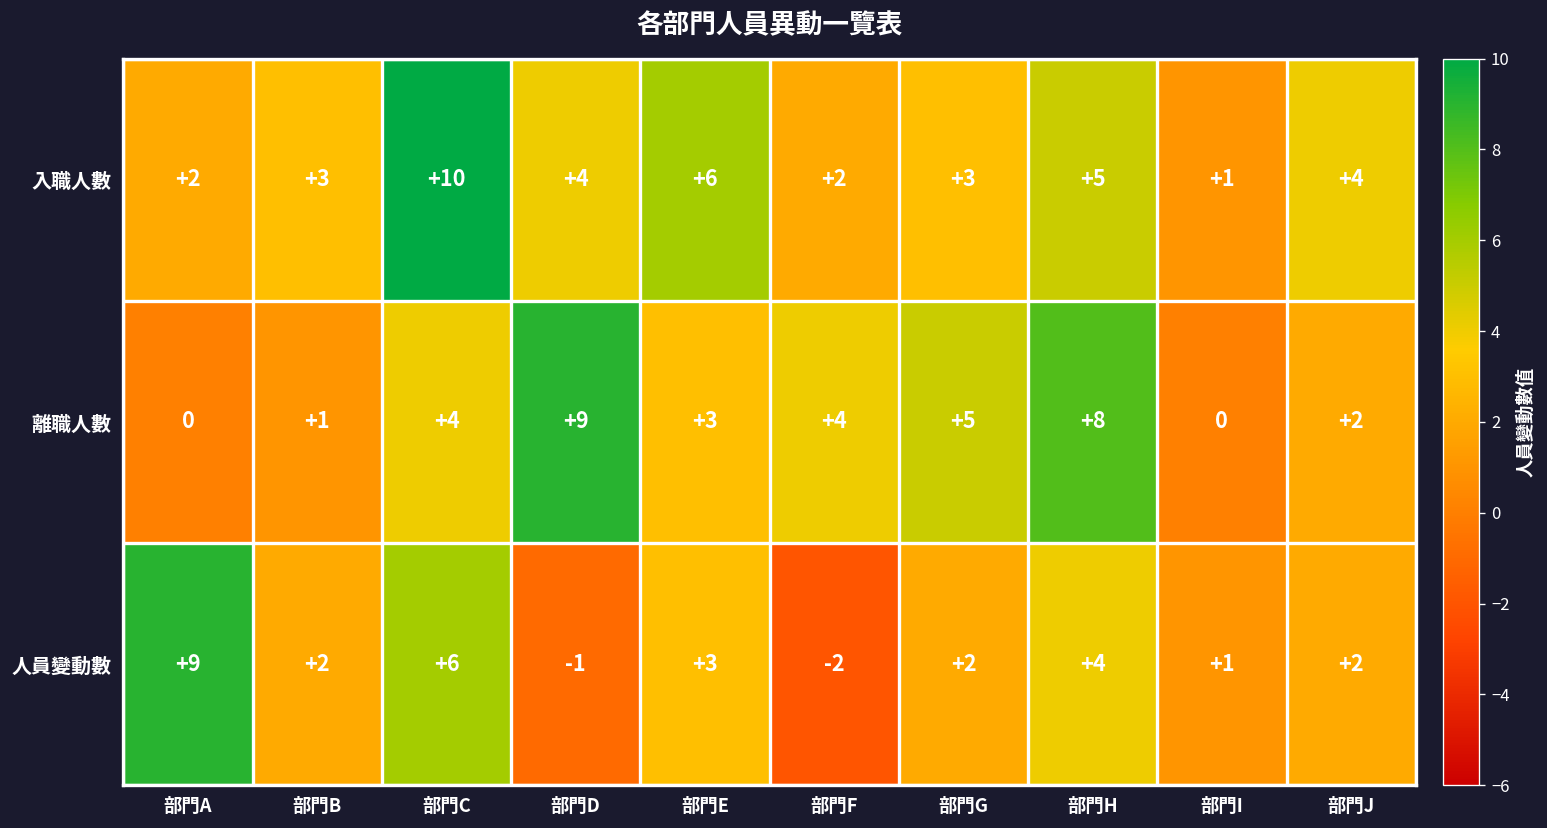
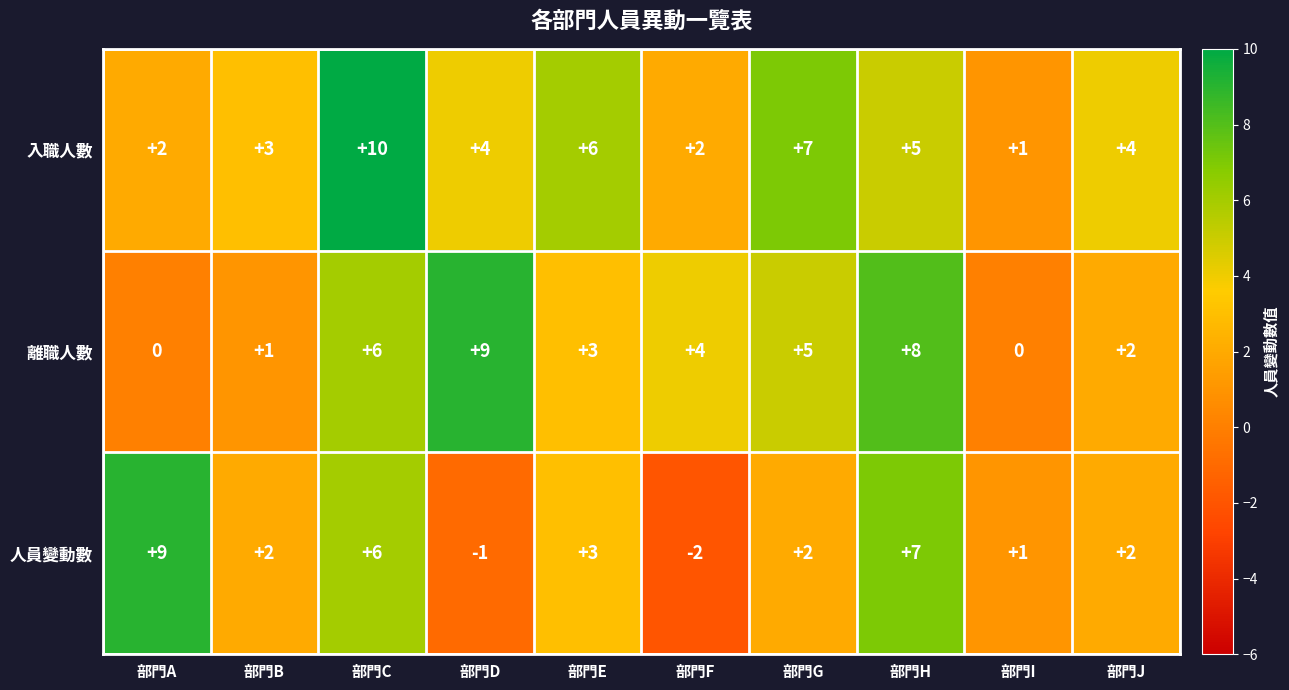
入職人數, 部門G: +3 -> +7
離職人數, 部門C: +4 -> +6
人員變動數, 部門H: +4 -> +7
